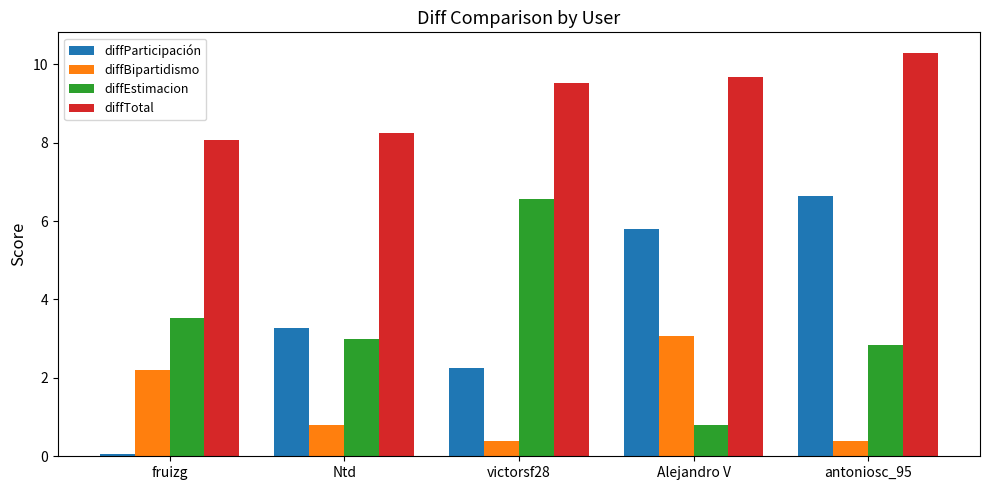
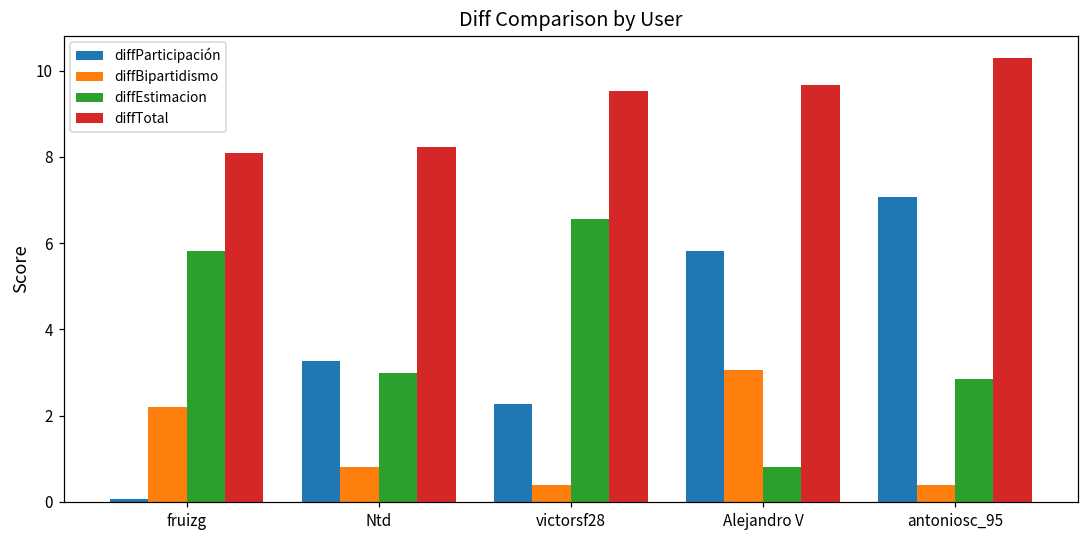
diffEstimacion, fruizg: 3.5 -> 5.8
diffParticipación, antoniosc_95: 6.6 -> 7.1
